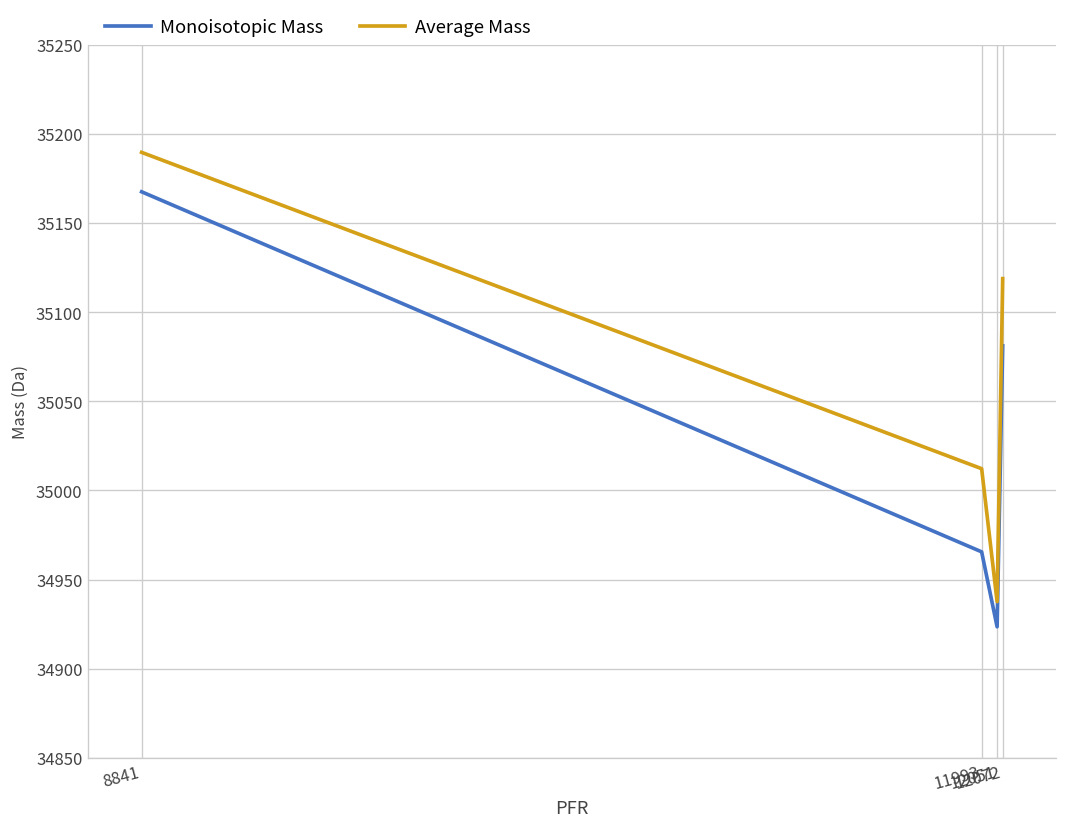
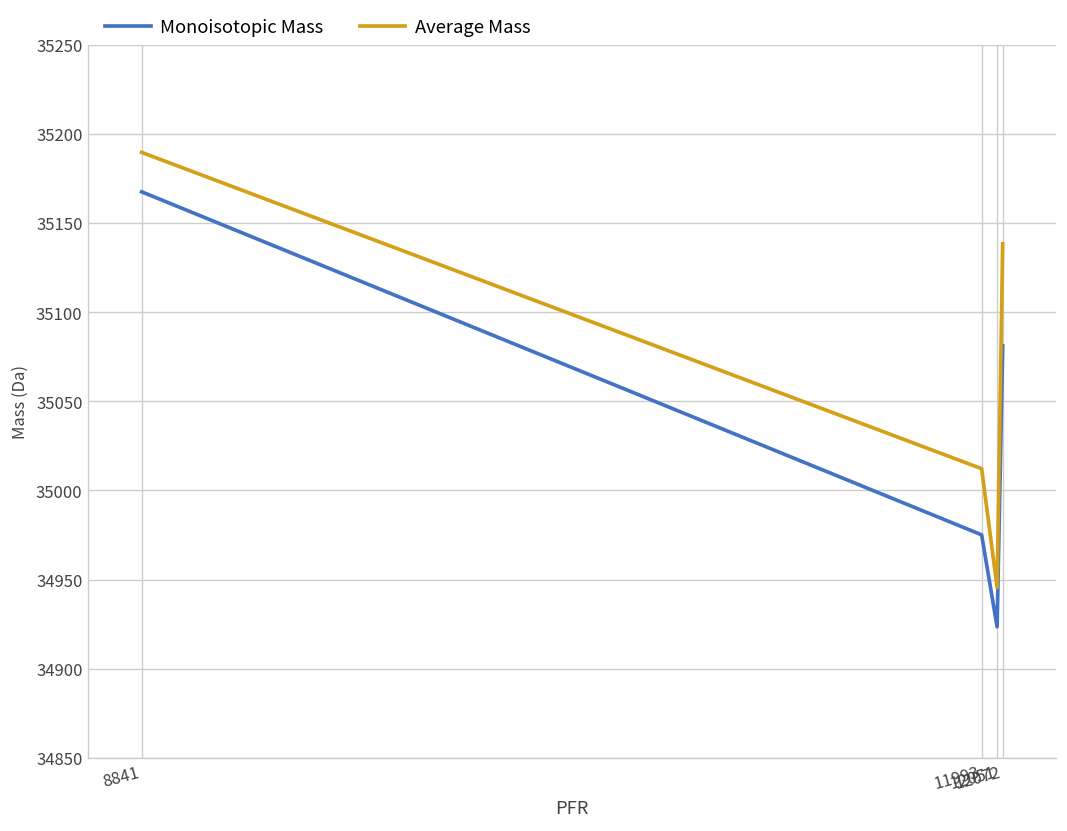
Monoisotopic Mass, 11993: 34966 -> 34975
Average Mass, 12051: 34938 -> 34946
Average Mass, 12072: 35119 -> 35138
